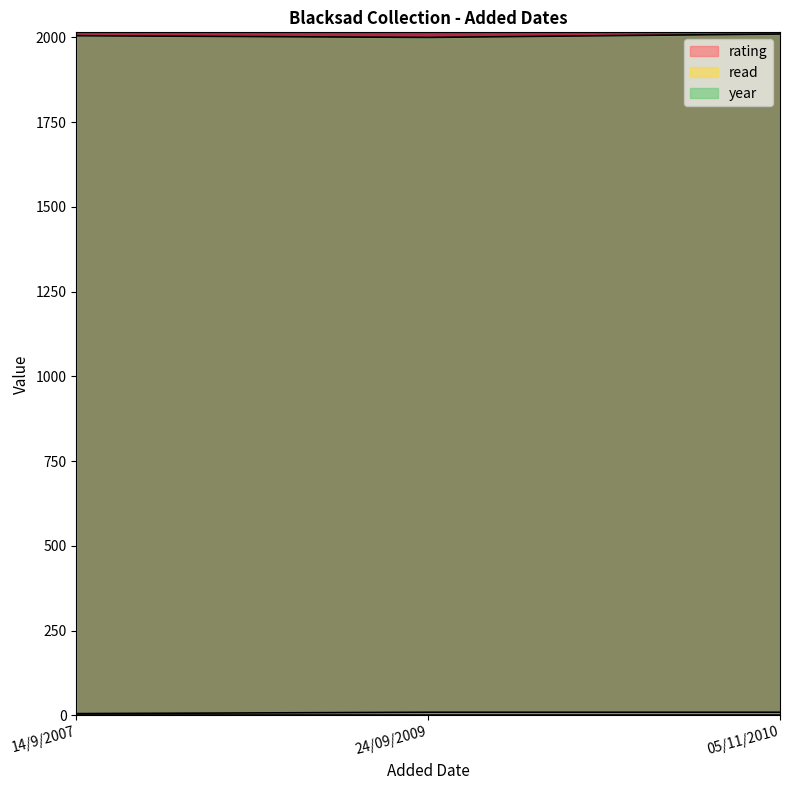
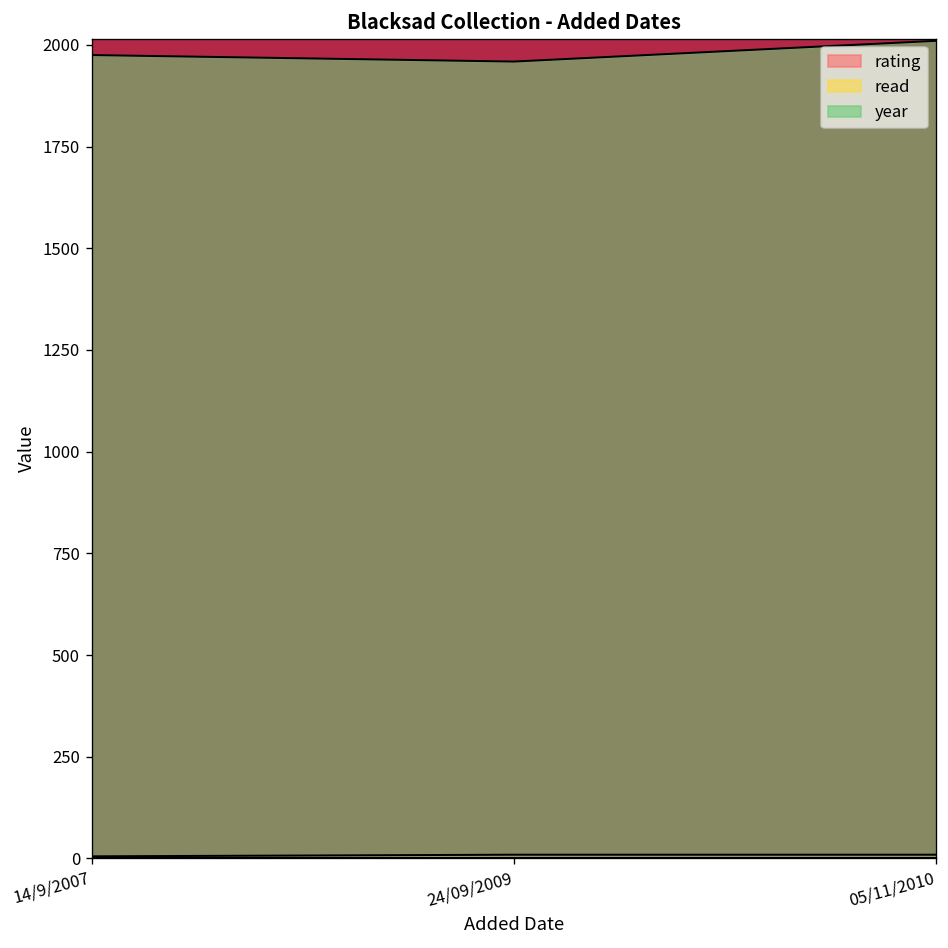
year, 14/9/2007: 2010 -> 1980
year, 24/09/2009: 2000 -> 1960
